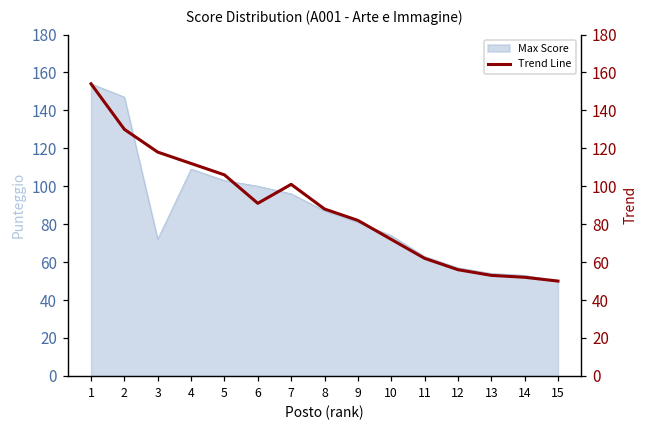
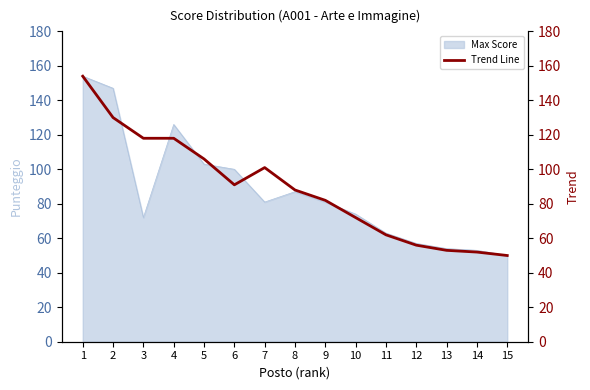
Max Score, 4: 109 -> 126
Max Score, 7: 96 -> 81
Trend Line, 4: 112 -> 118
